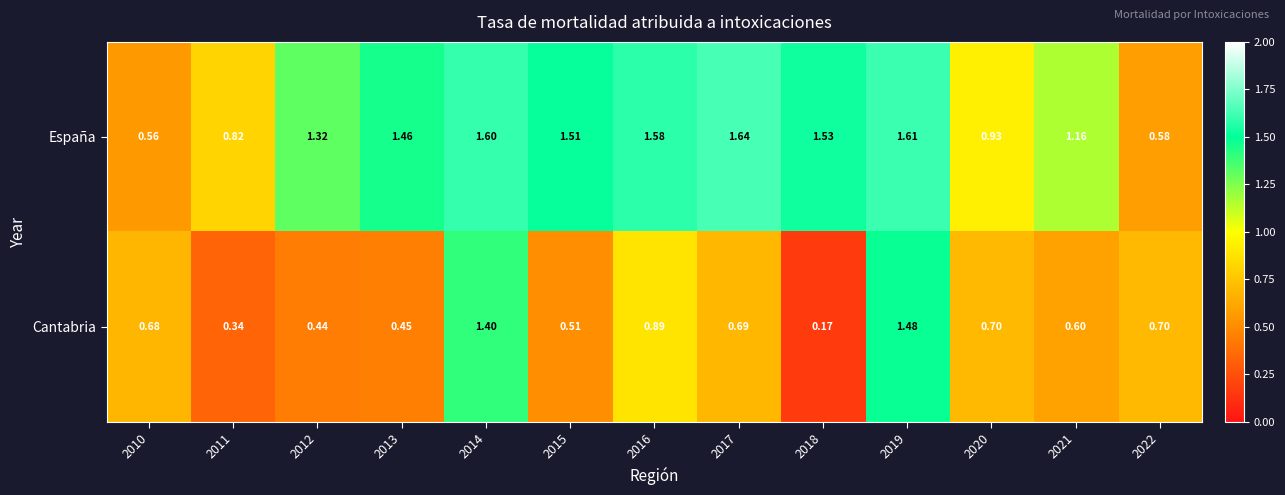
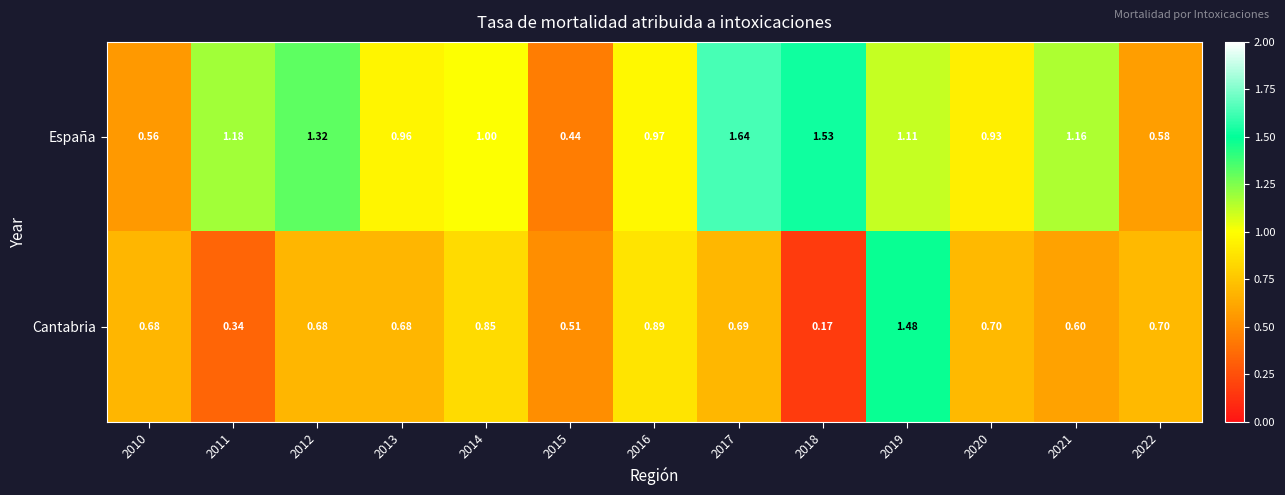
España, 2011: 0.82 -> 1.18
España, 2013: 1.46 -> 0.96
España, 2014: 1.60 -> 1.00
España, 2015: 1.51 -> 0.44
España, 2016: 1.58 -> 0.97
España, 2019: 1.61 -> 1.11
Cantabria, 2012: 0.44 -> 0.68
Cantabria, 2013: 0.45 -> 0.68
Cantabria, 2014: 1.40 -> 0.85
